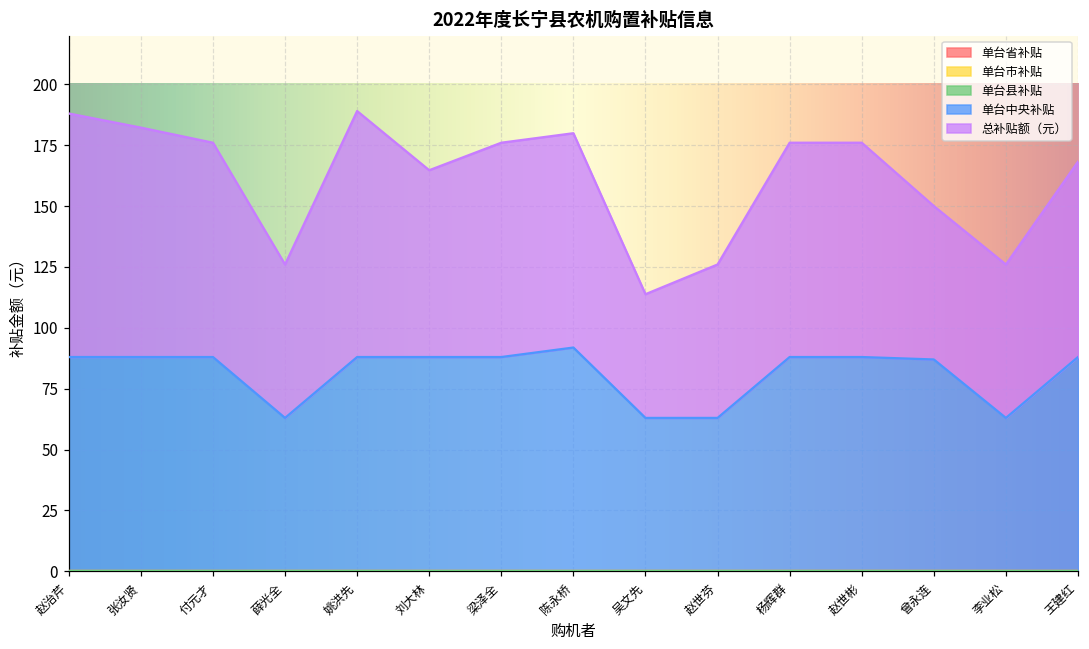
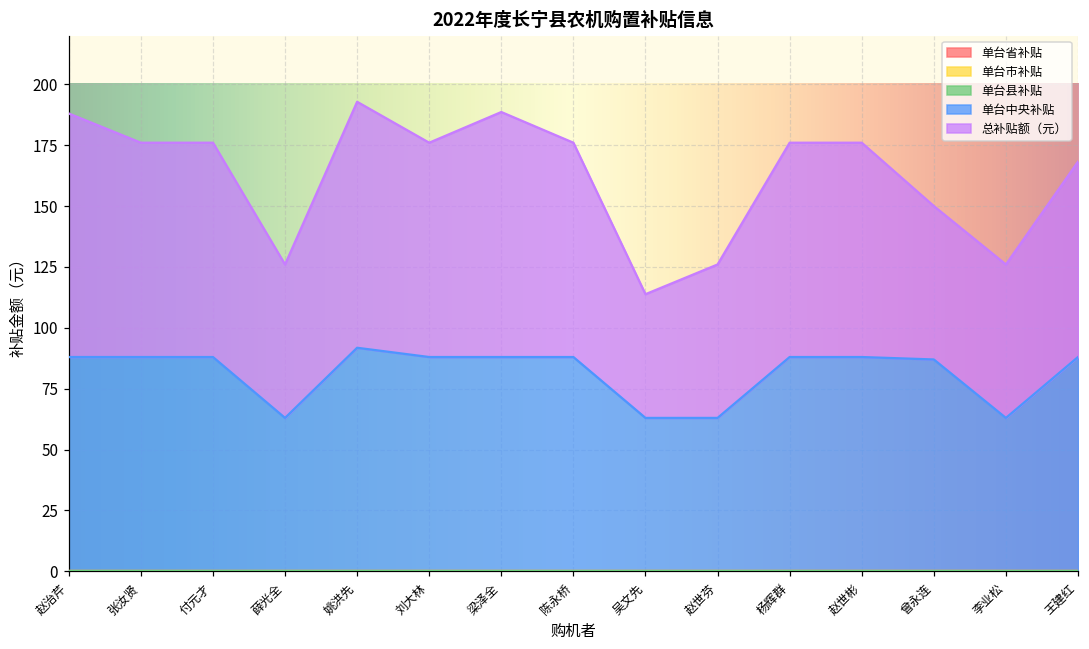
总补贴额（元）, 张汝贤: 94 -> 88
单台中央补贴, 姚洪先: 88 -> 92
总补贴额（元）, 刘大林: 77 -> 88
总补贴额（元）, 梁泽全: 88 -> 101
单台中央补贴, 陈永桥: 92 -> 88
